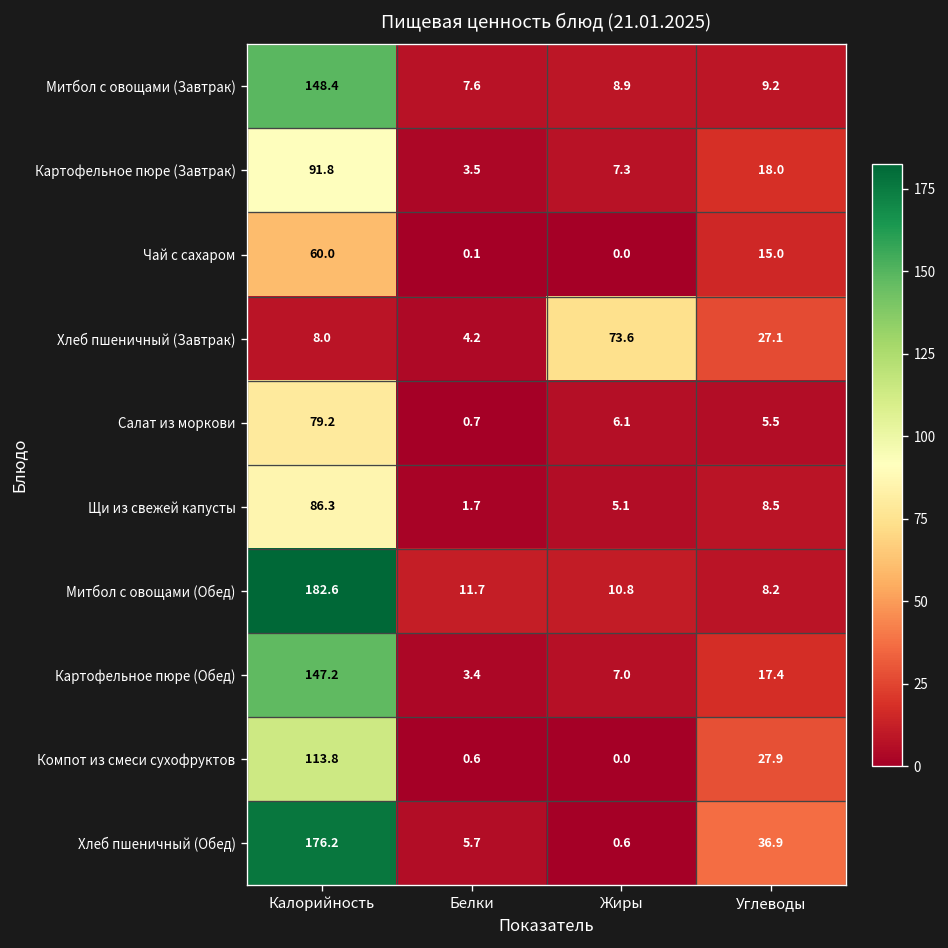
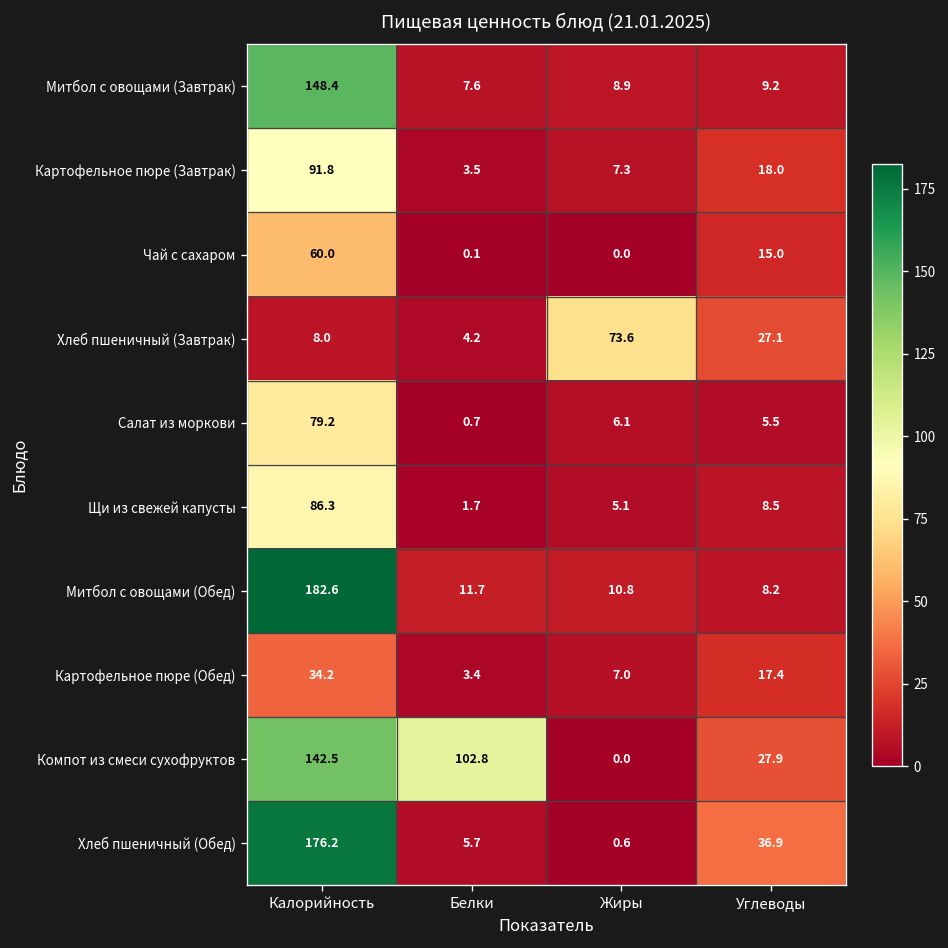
Картофельное пюре (Обед), Калорийность: 147.2 -> 34.2
Компот из смеси сухофруктов, Калорийность: 113.8 -> 142.5
Компот из смеси сухофруктов, Белки: 0.6 -> 102.8
